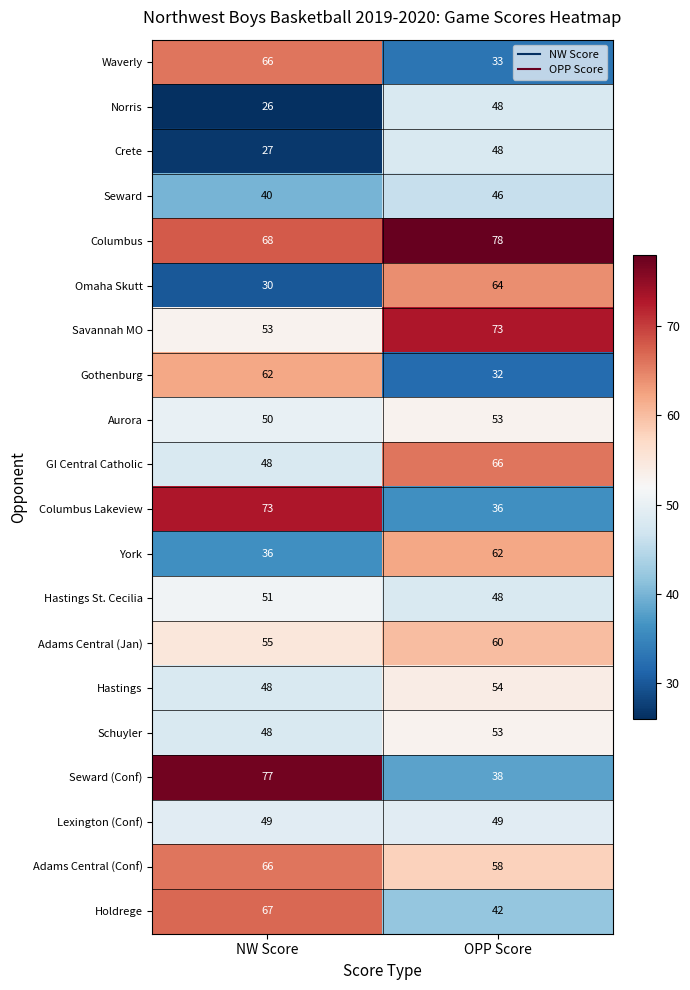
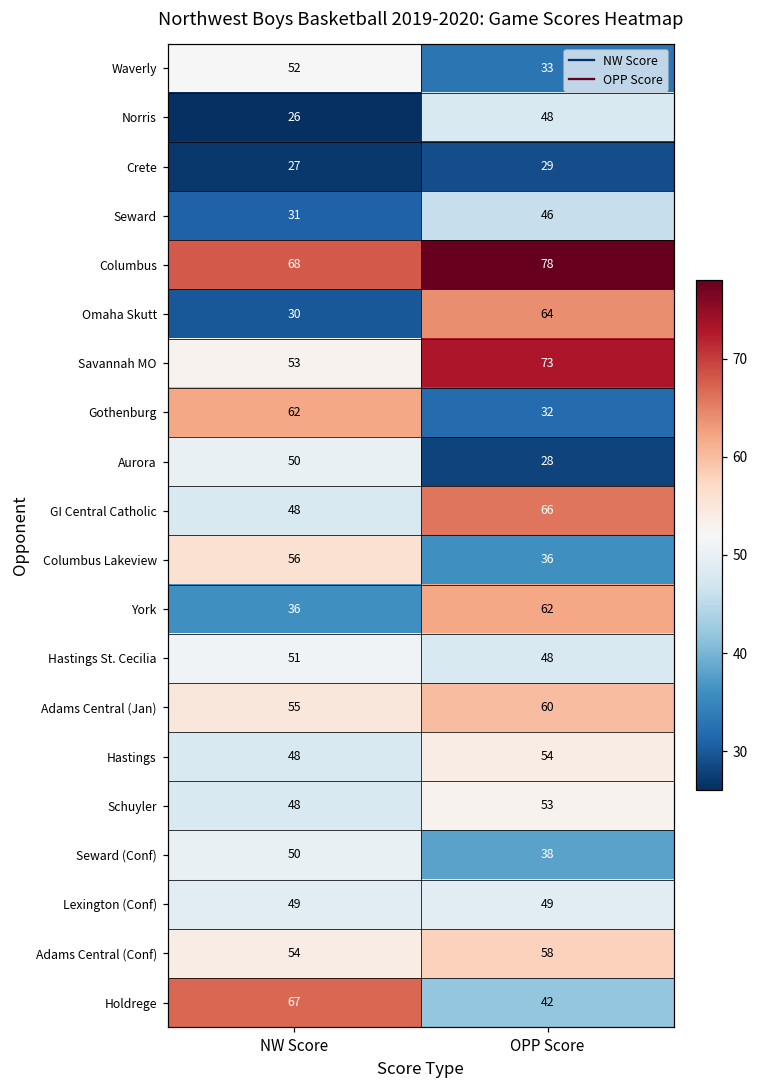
Waverly, NW Score: 66 -> 52
Crete, OPP Score: 48 -> 29
Seward, NW Score: 40 -> 31
Aurora, OPP Score: 53 -> 28
Columbus Lakeview, NW Score: 73 -> 56
Seward (Conf), NW Score: 77 -> 50
Adams Central (Conf), NW Score: 66 -> 54
